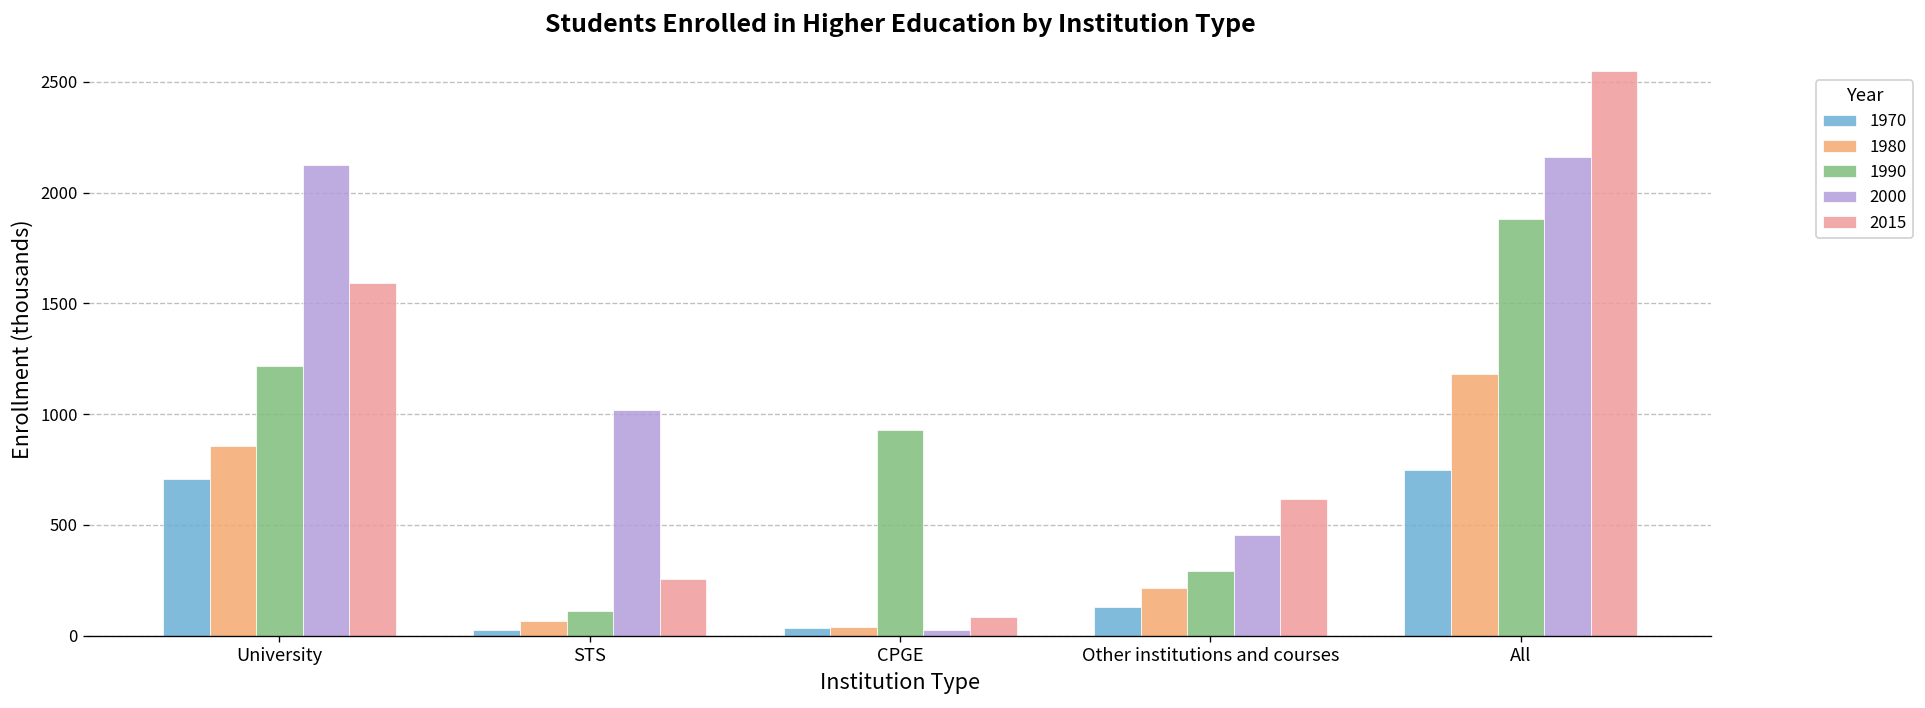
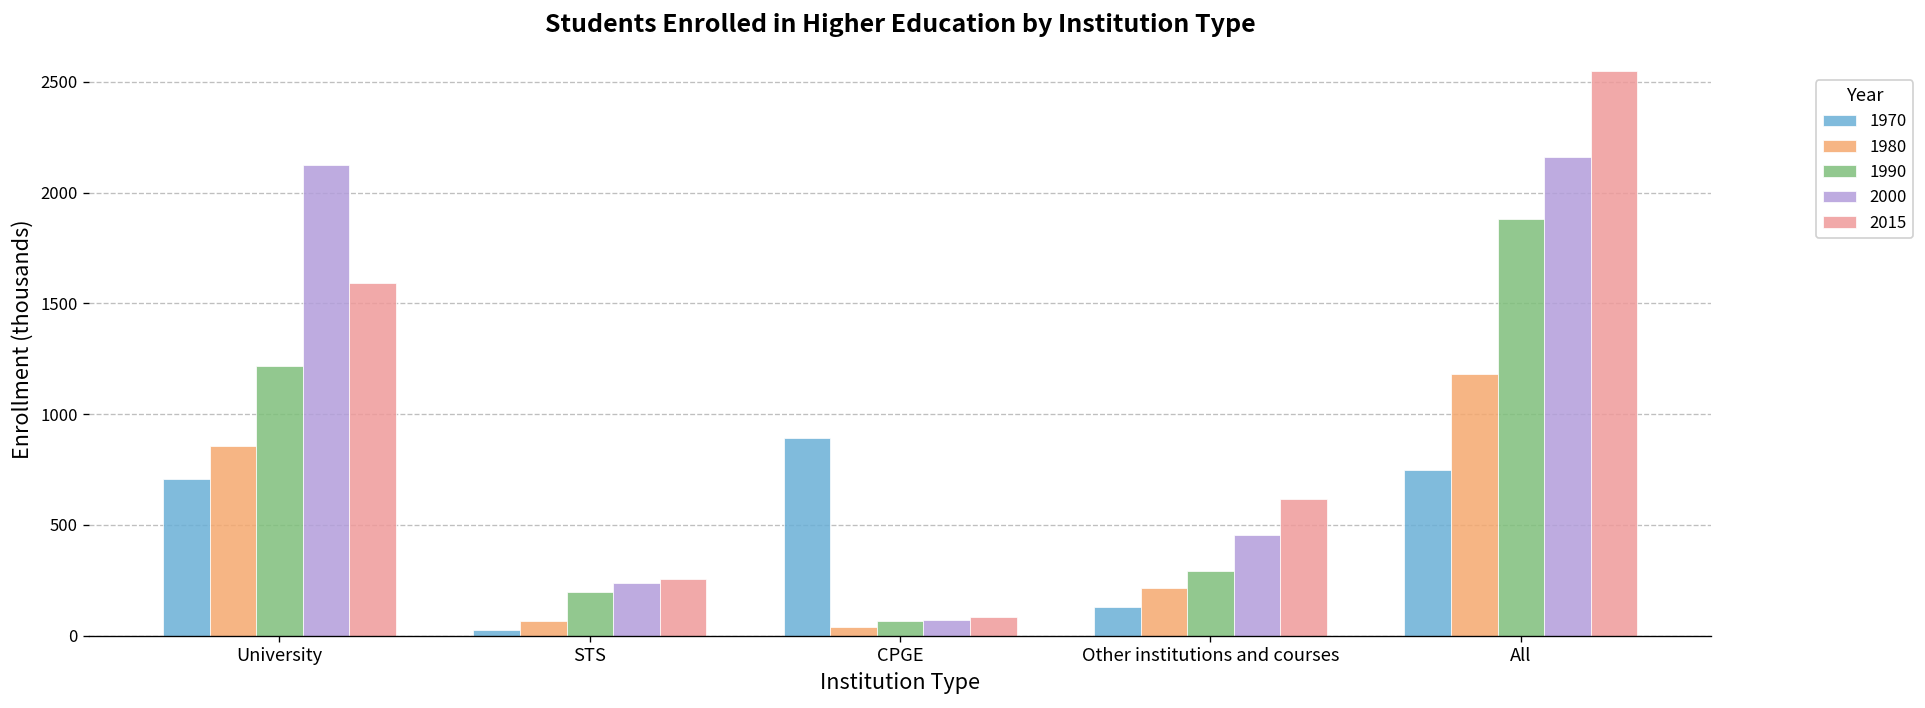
1990, STS: 110 -> 200
2000, STS: 1020 -> 240
1970, CPGE: 30 -> 890
1990, CPGE: 930 -> 60
2000, CPGE: 30 -> 70
